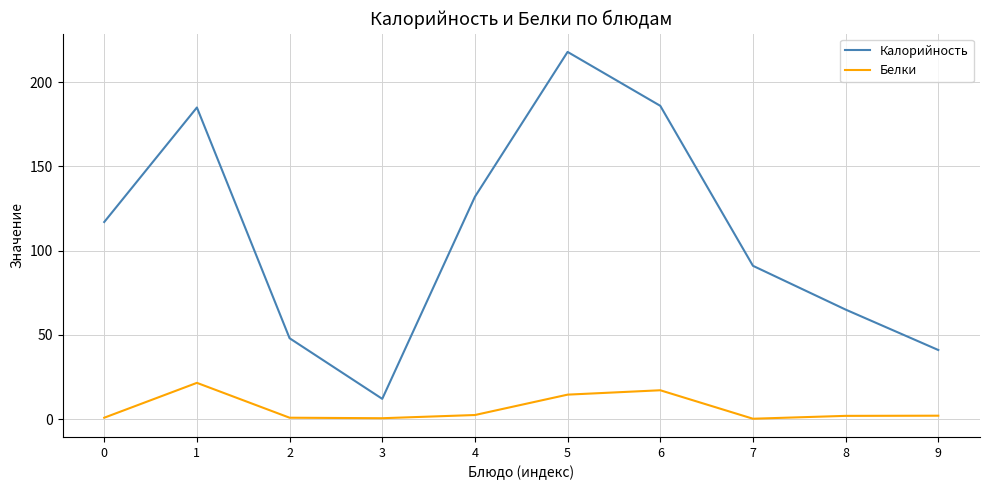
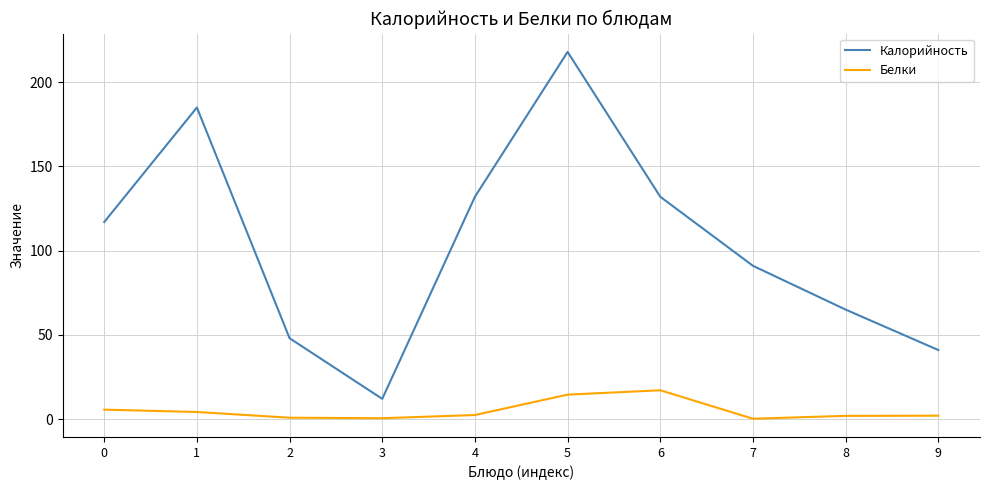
Белки, 0: 1 -> 6
Белки, 1: 22 -> 4
Калорийность, 6: 186 -> 132
